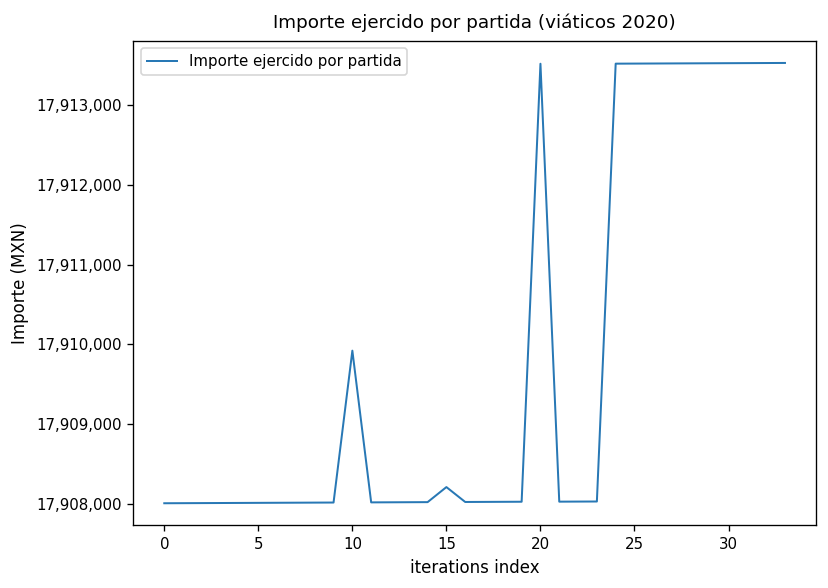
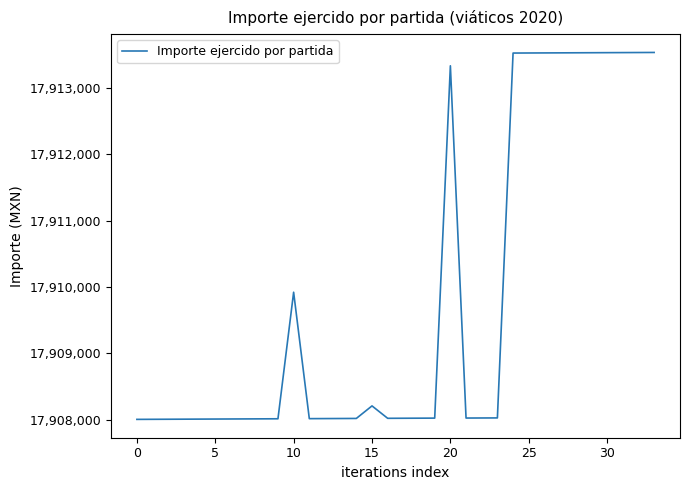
20: 17,913,500 -> 17,913,300
